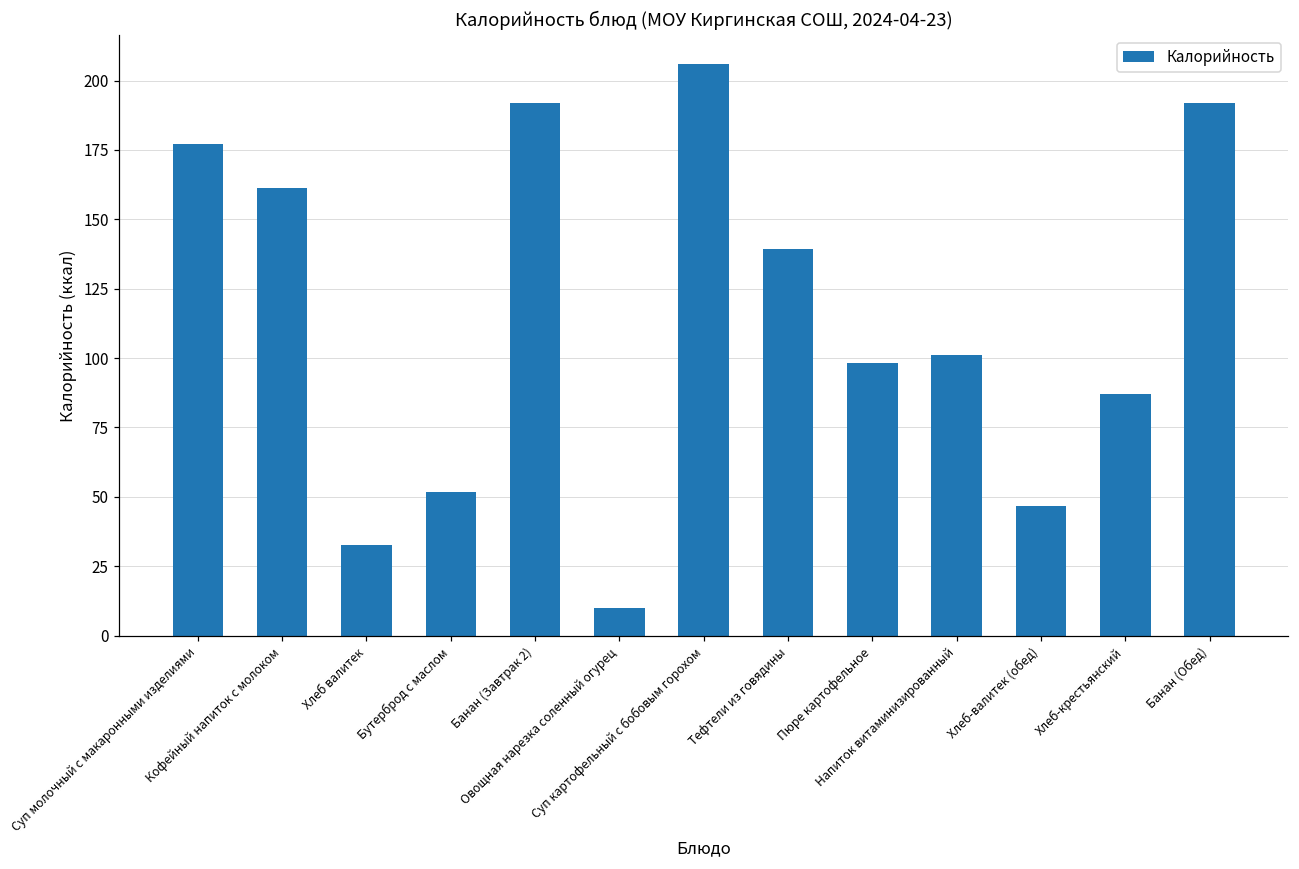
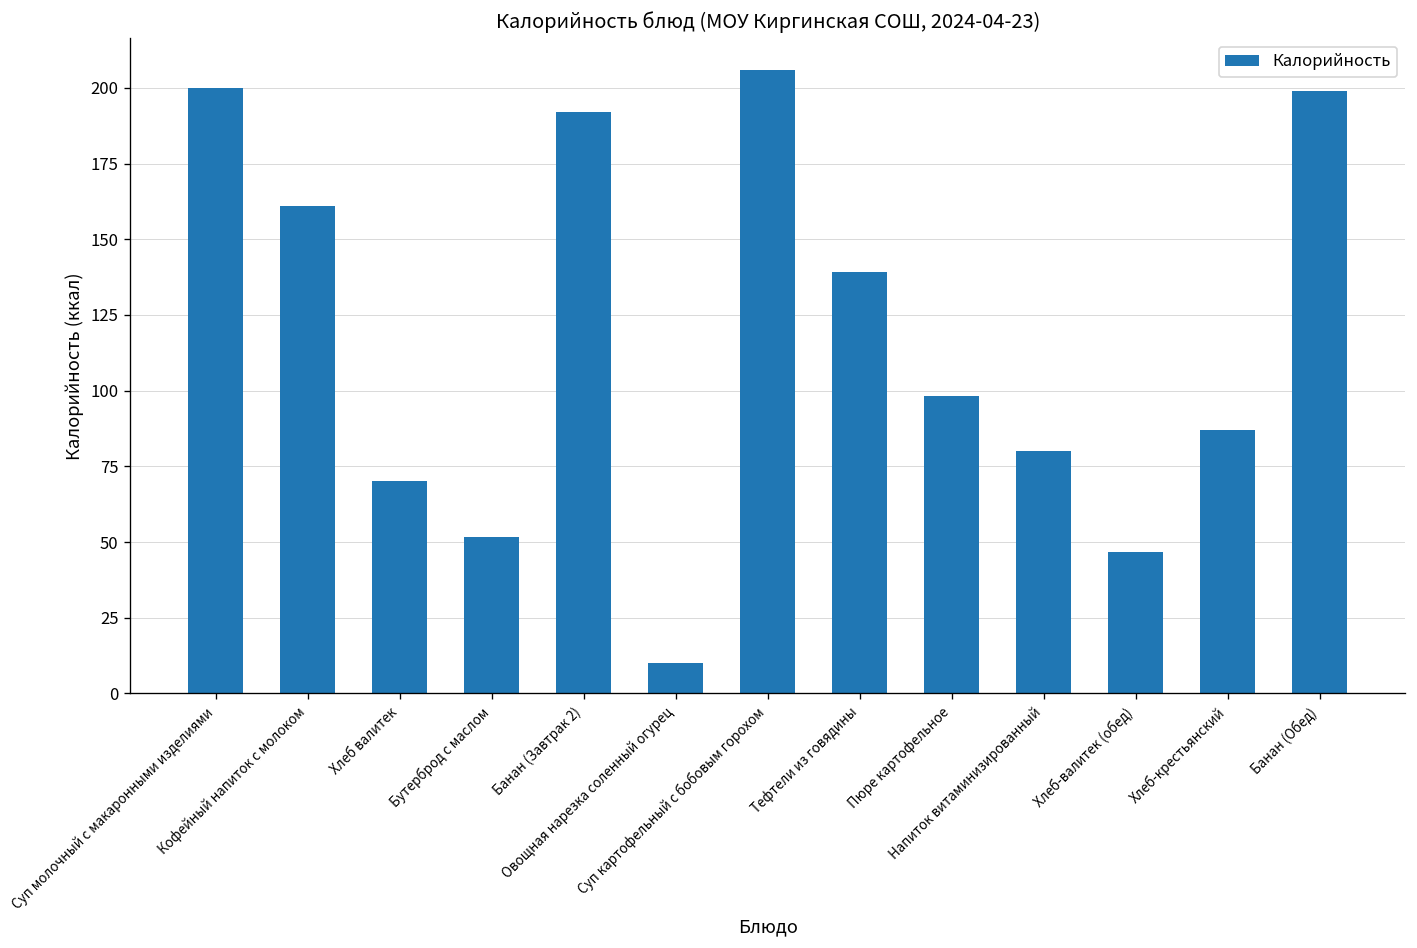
Суп молочный с макаронными изделиями: 177 -> 200
Хлеб валитек: 33 -> 70
Напиток витаминизированный: 101 -> 80
Банан (Обед): 192 -> 199
